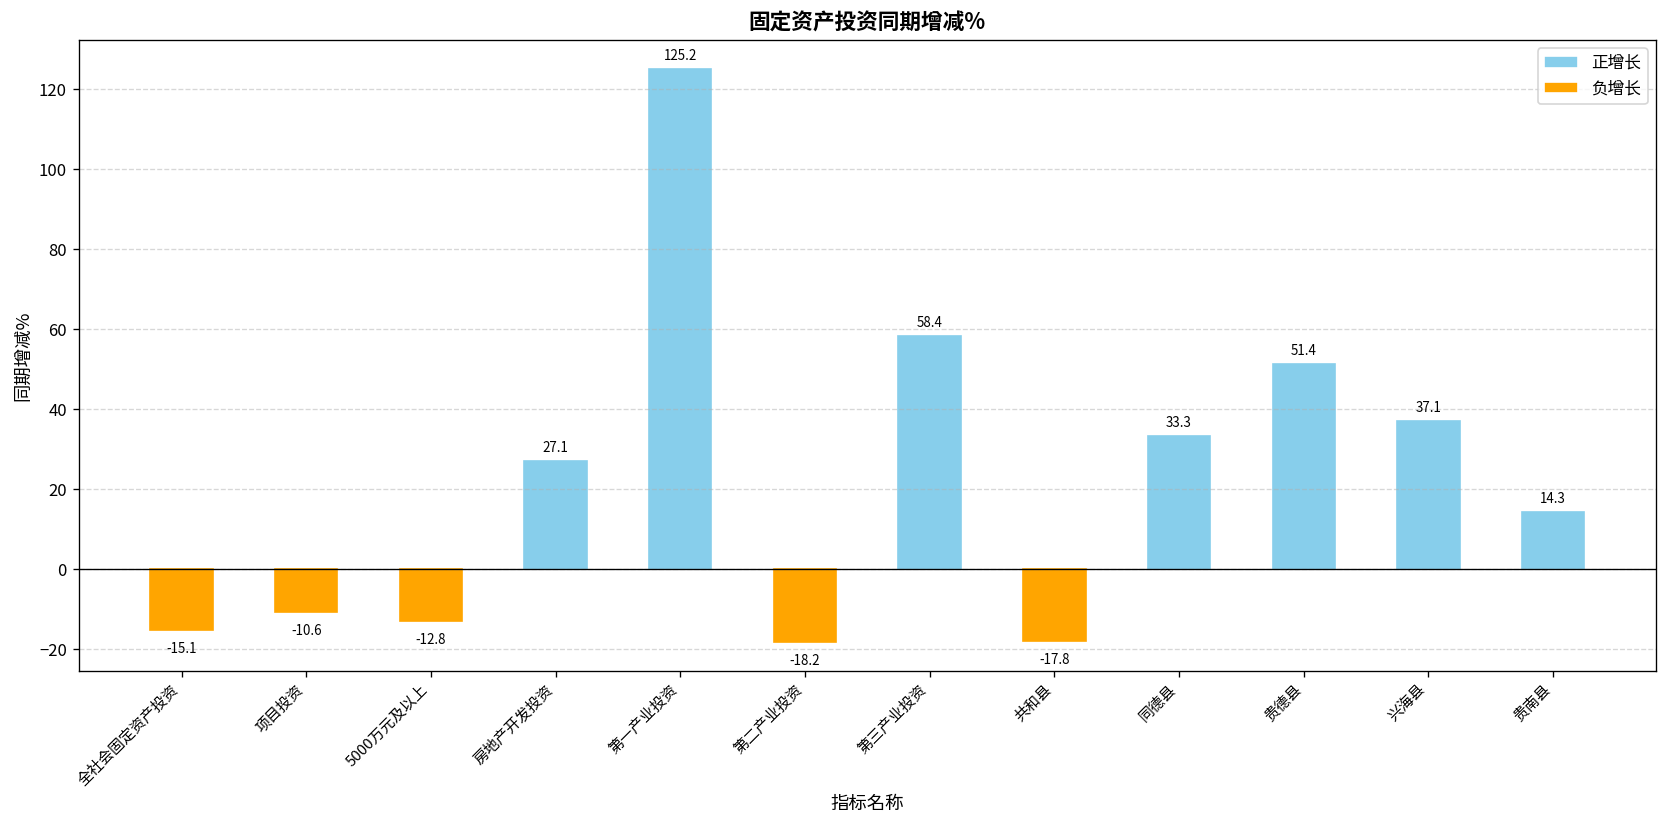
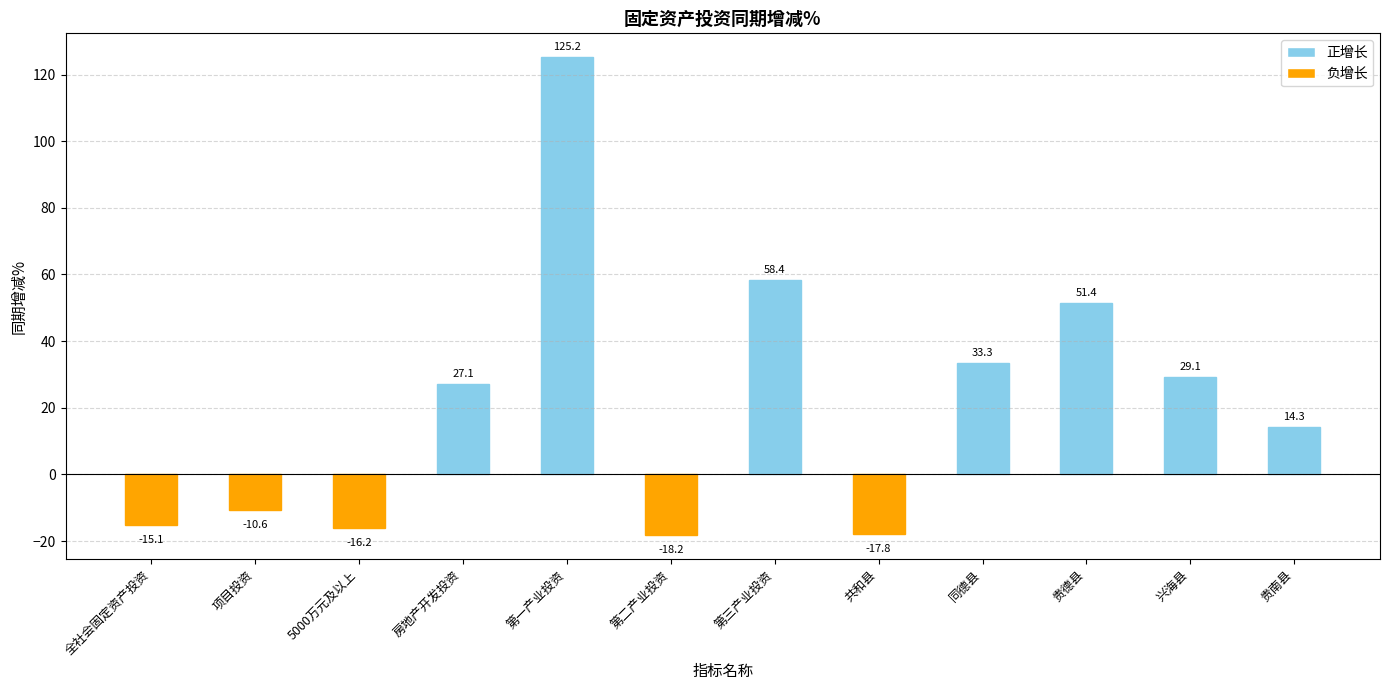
5000万元及以上: -12.8 -> -16.2
兴海县: 37.1 -> 29.1
